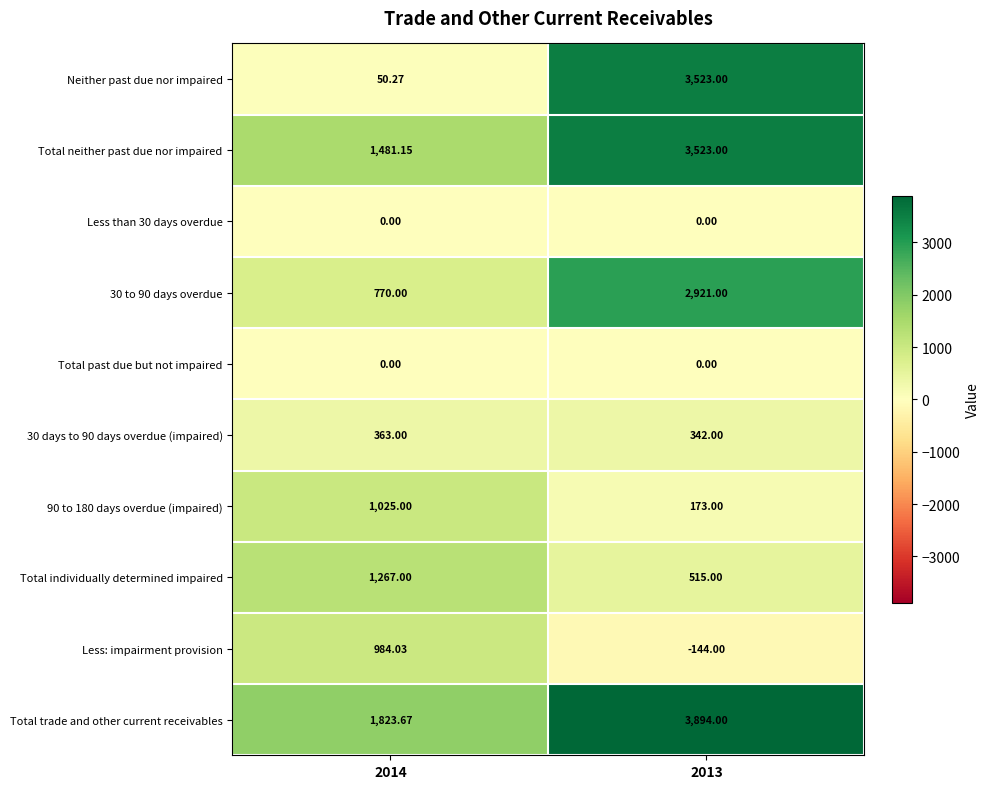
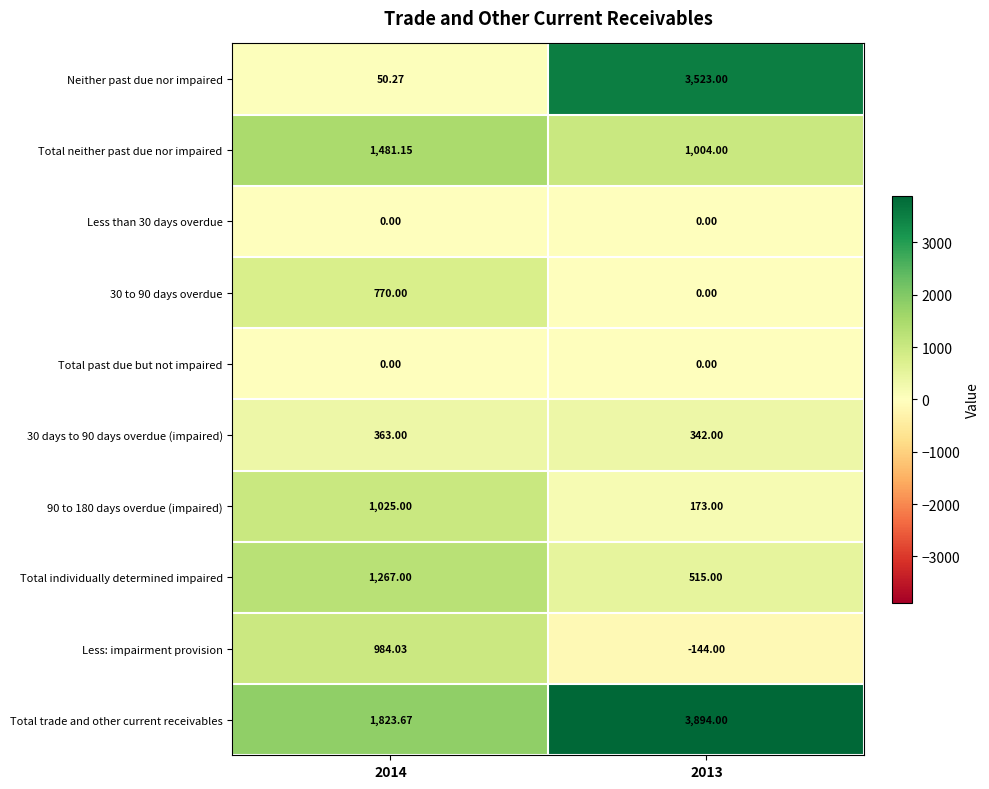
Total neither past due nor impaired, 2013: 3,523.00 -> 1,004.00
30 to 90 days overdue, 2013: 2,921.00 -> 0.00
